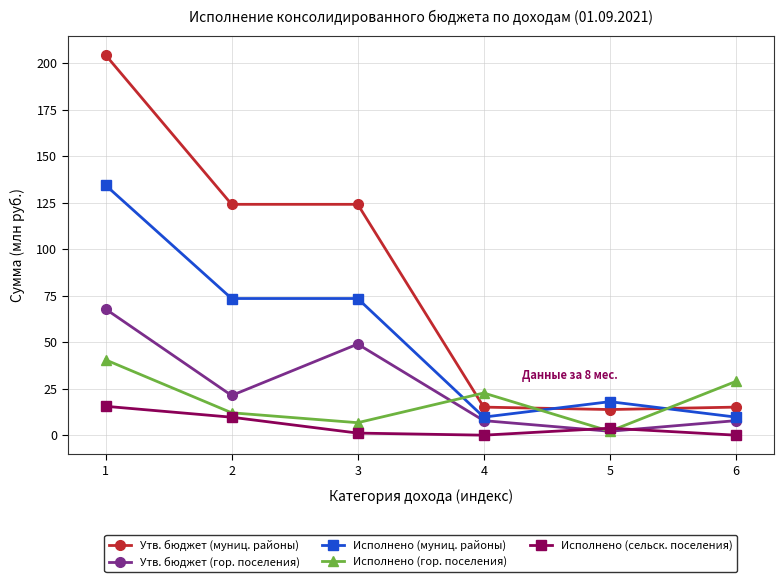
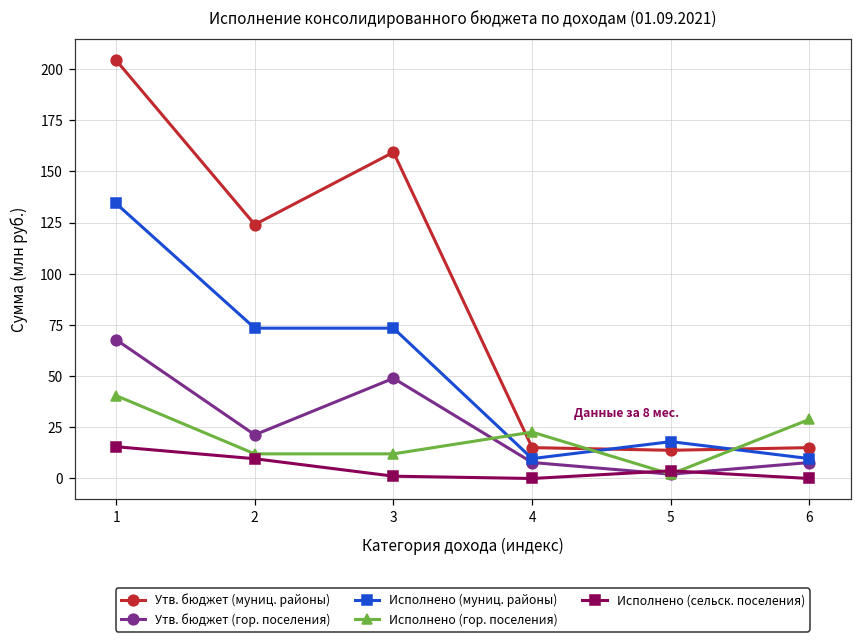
Утв. бюджет (муниц. районы), 3: 124 -> 159
Исполнено (гор. поселения), 3: 7 -> 12
